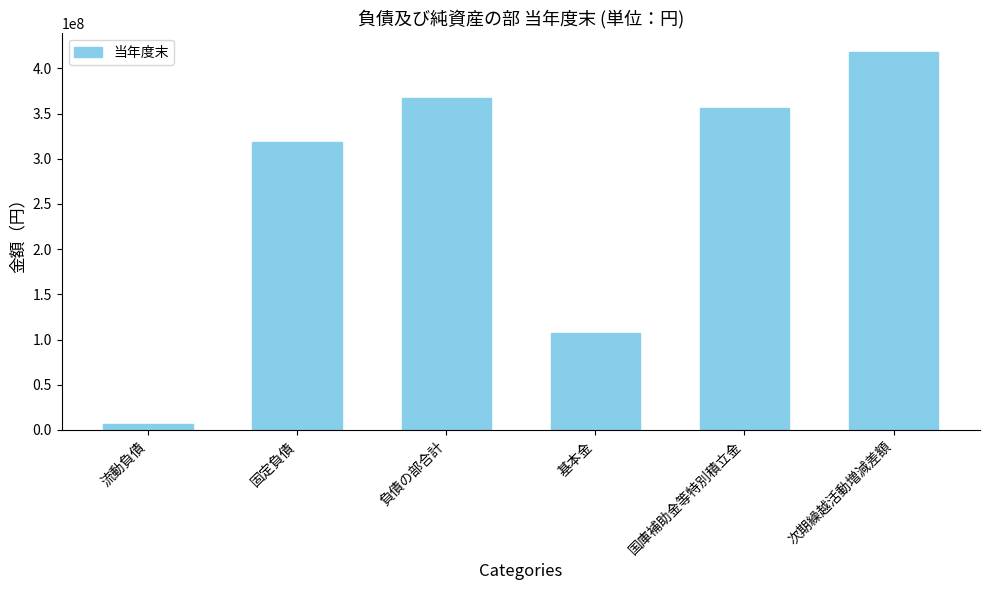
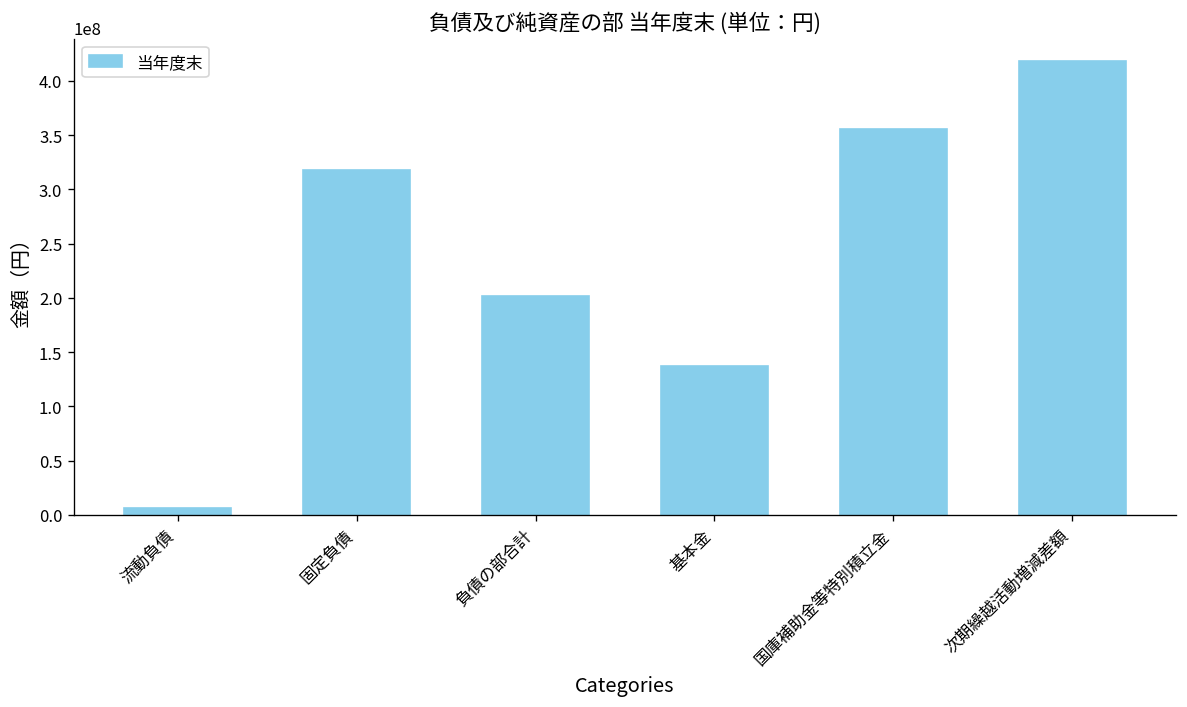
負債の部合計: 370000000 -> 200000000
基本金: 110000000 -> 140000000
